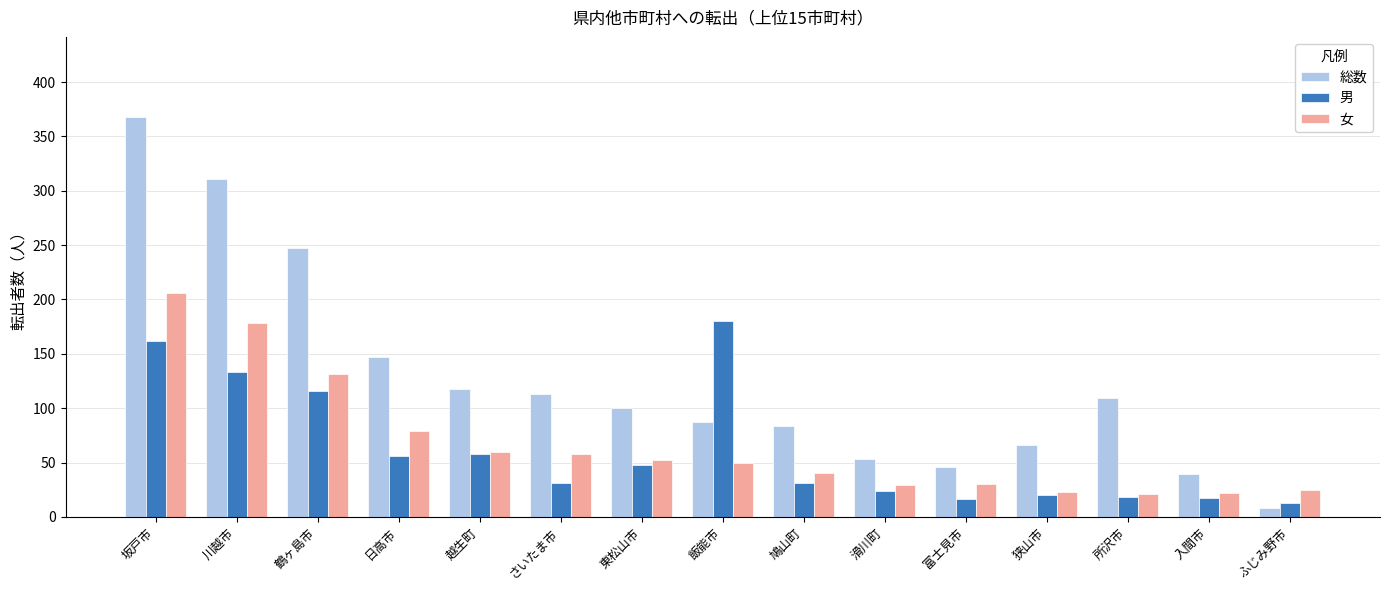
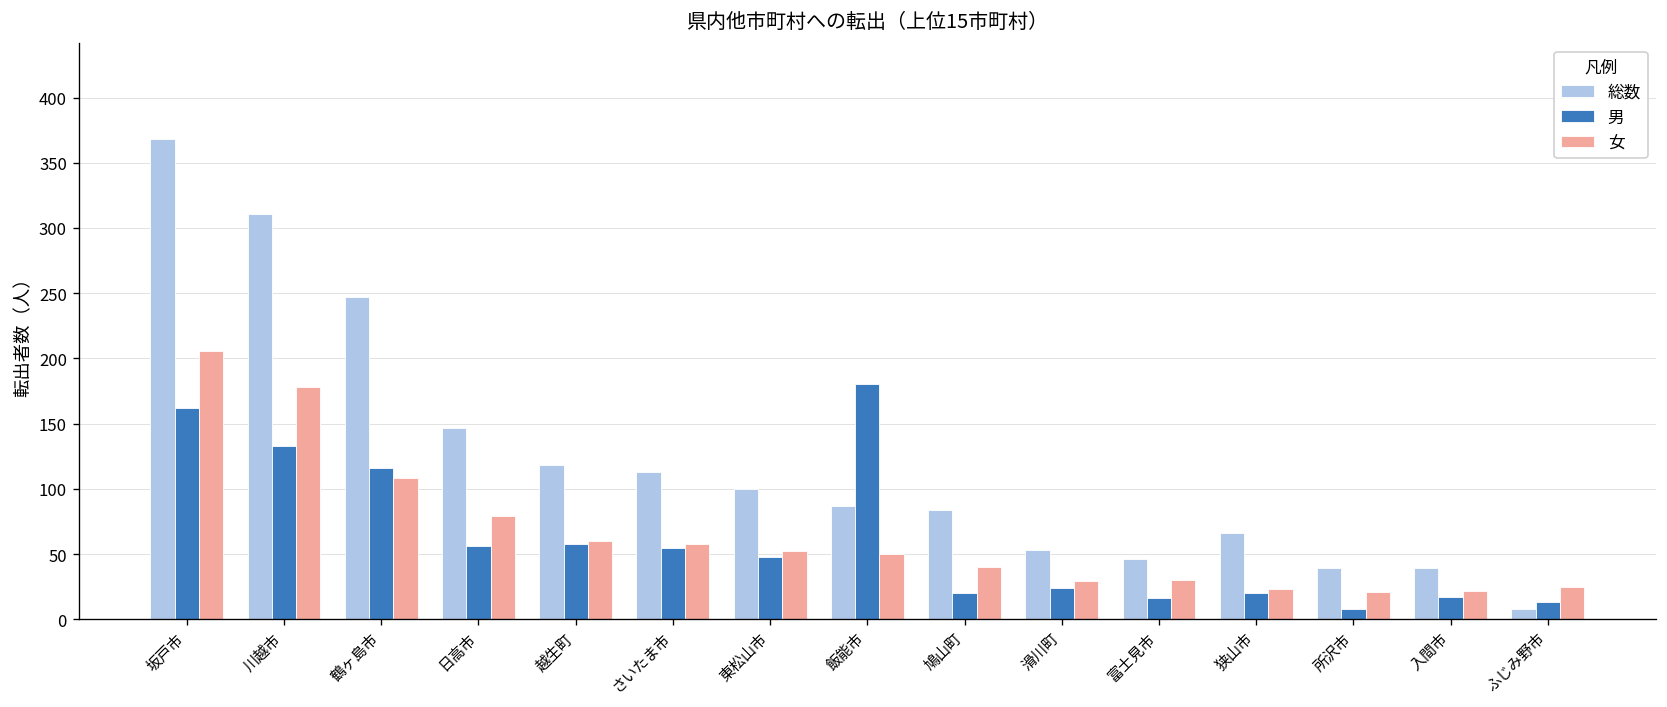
女, 鶴ヶ島市: 131 -> 108
男, さいたま市: 31 -> 55
男, 鳩山町: 31 -> 20
総数, 所沢市: 109 -> 39
男, 所沢市: 18 -> 8
